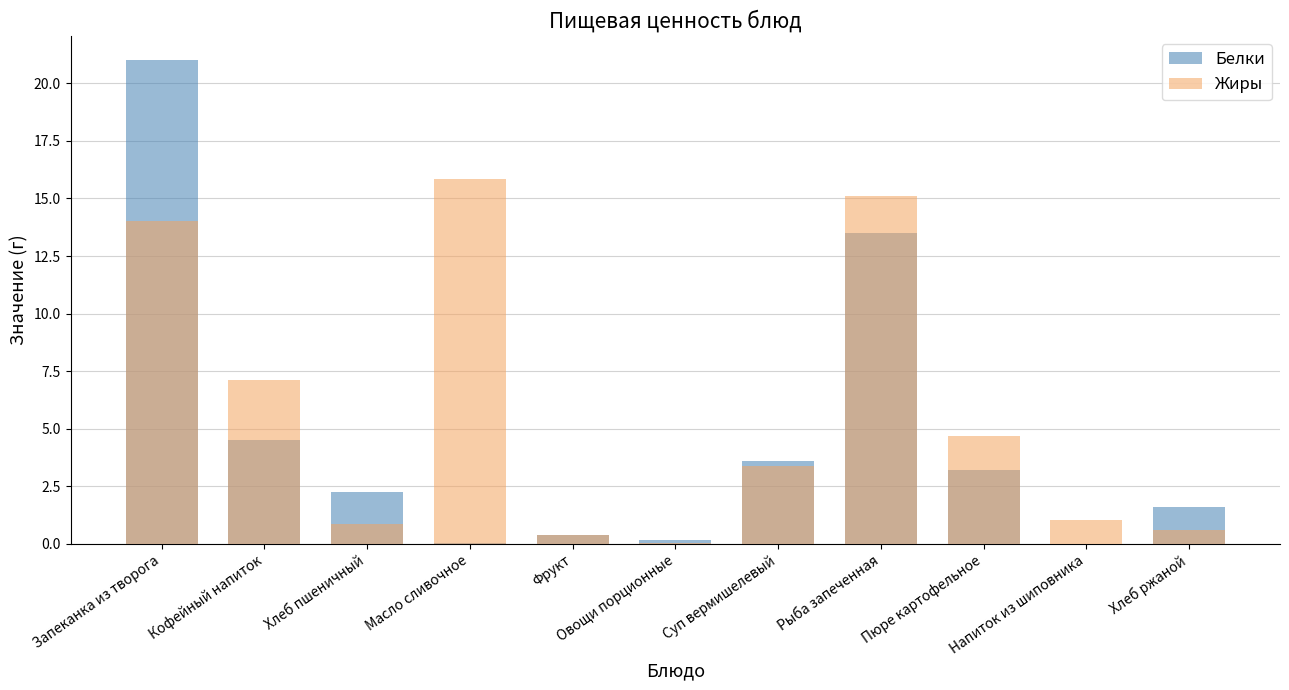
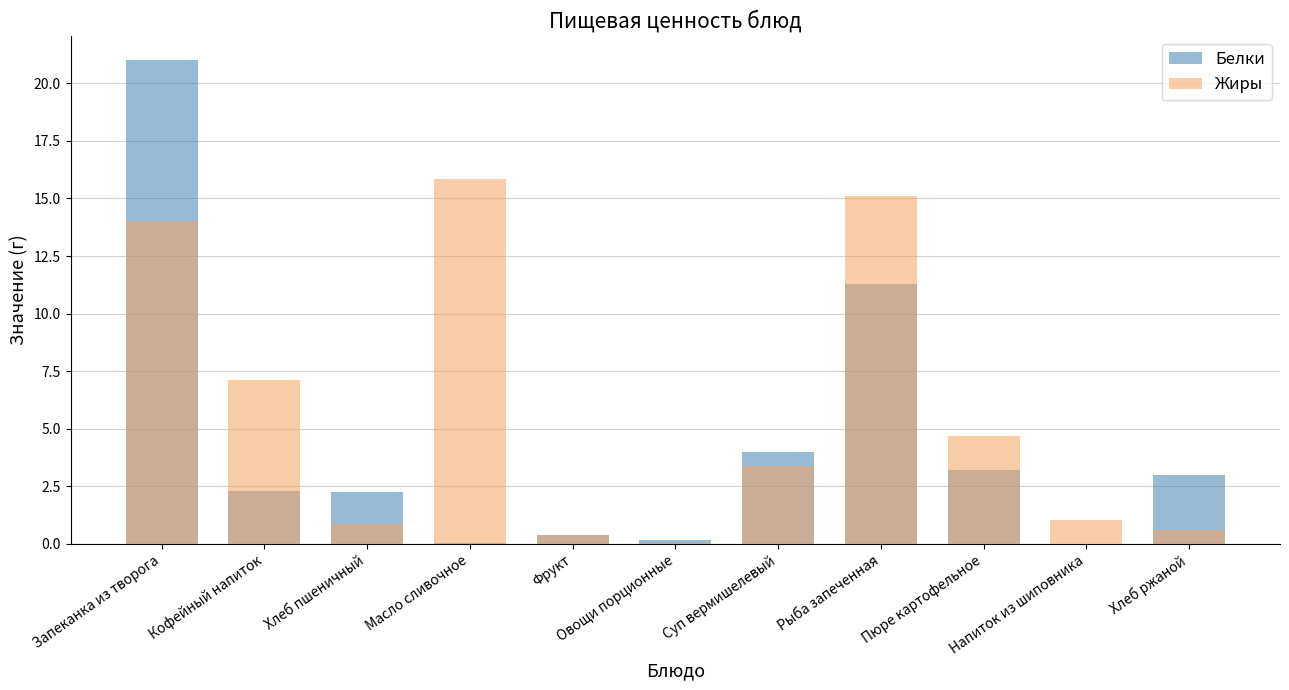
Белки, Кофейный напиток: 4.5 -> 2.3
Белки, Суп вермишелевый: 3.6 -> 4.0
Белки, Рыба запеченная: 13.5 -> 11.3
Белки, Хлеб ржаной: 1.6 -> 3.0
